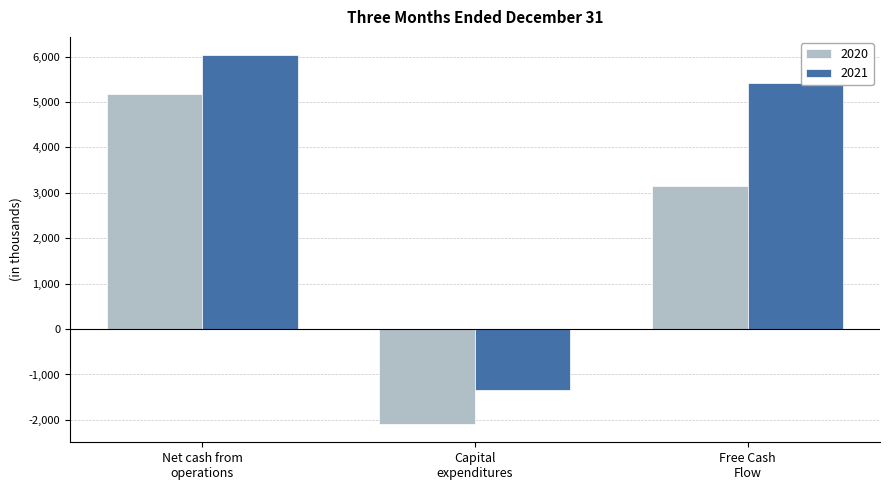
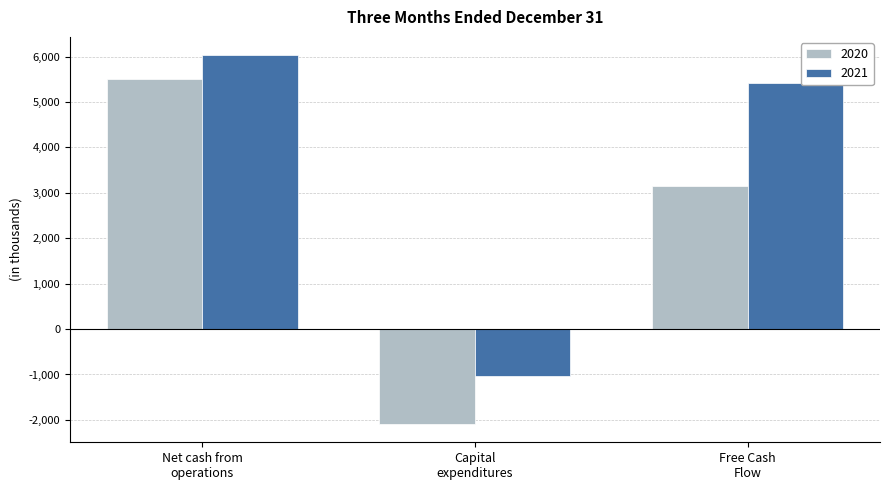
2020, Net cash from operations: 5,200 -> 5,500
2021, Capital expenditures: -1,300 -> -1,000
